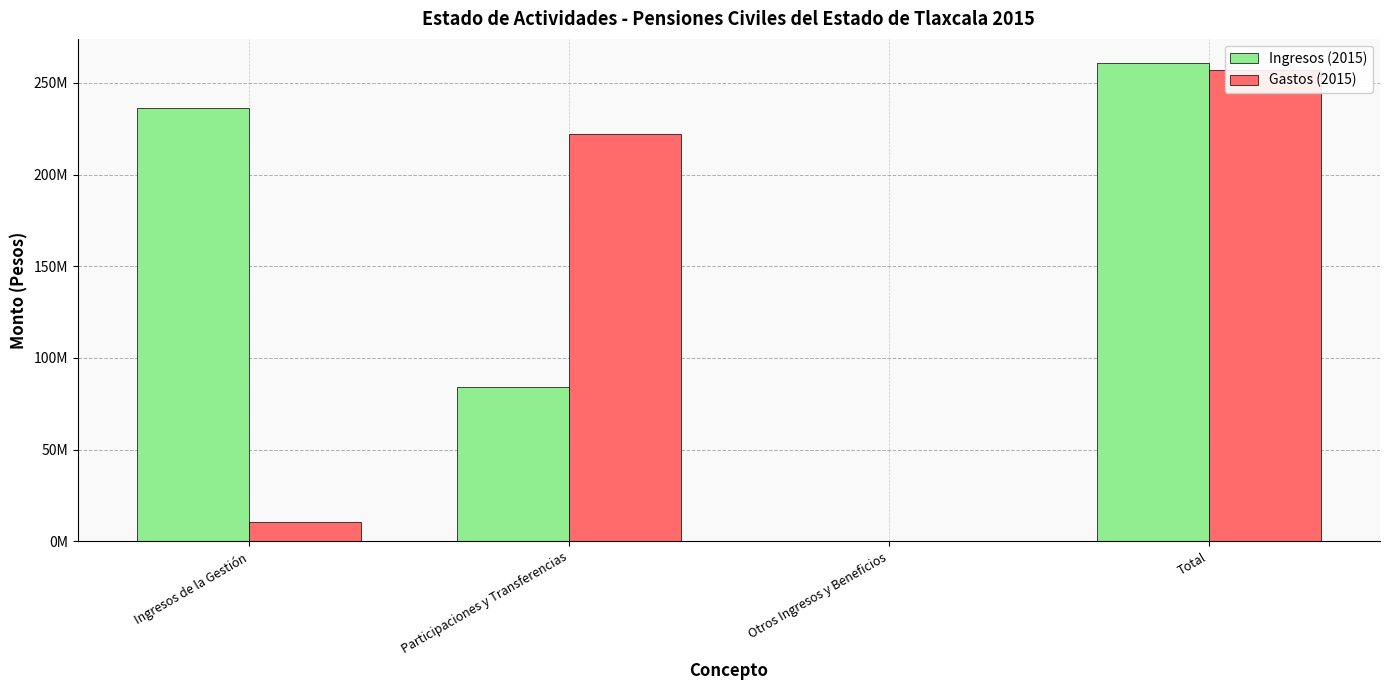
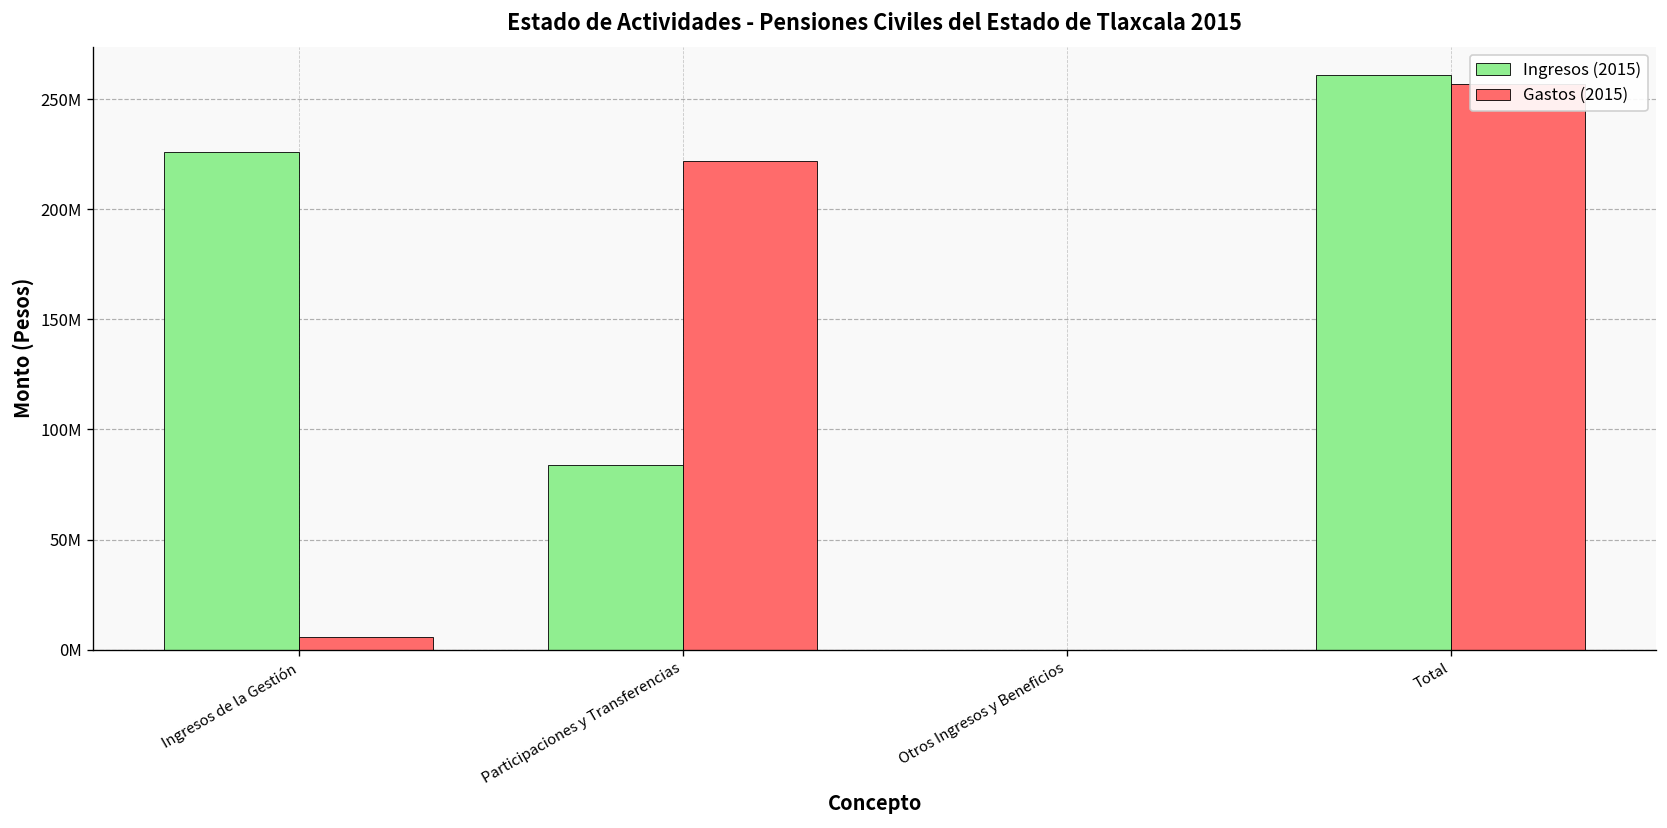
Ingresos (2015), Ingresos de la Gestión: 236000000 -> 226000000
Gastos (2015), Ingresos de la Gestión: 10000000 -> 6000000
